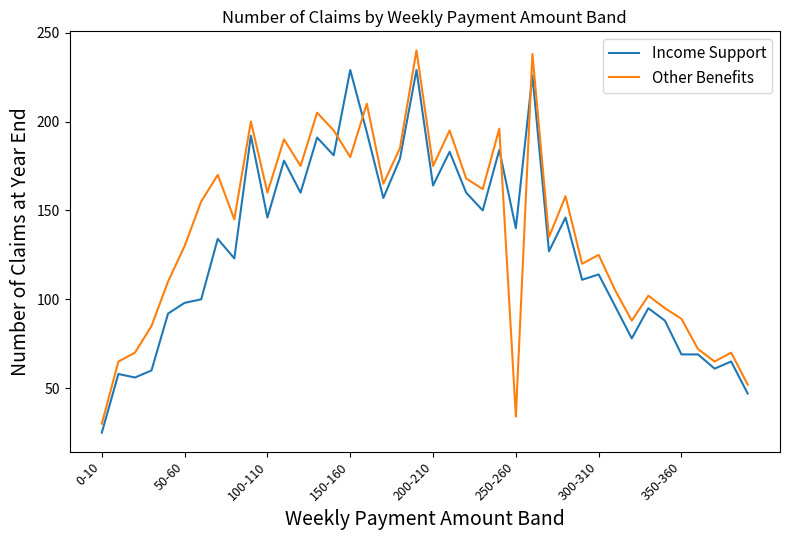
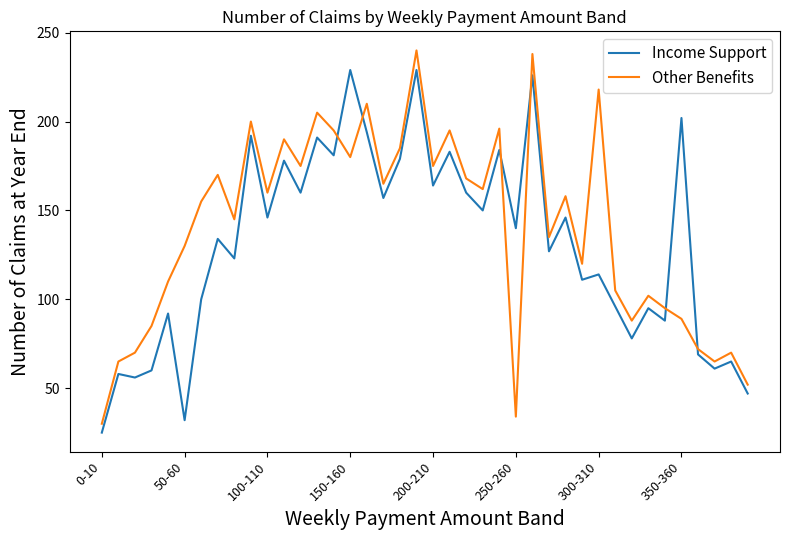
Income Support, 50-60: 98 -> 32
Other Benefits, 300-310: 125 -> 218
Income Support, 350-360: 69 -> 202
